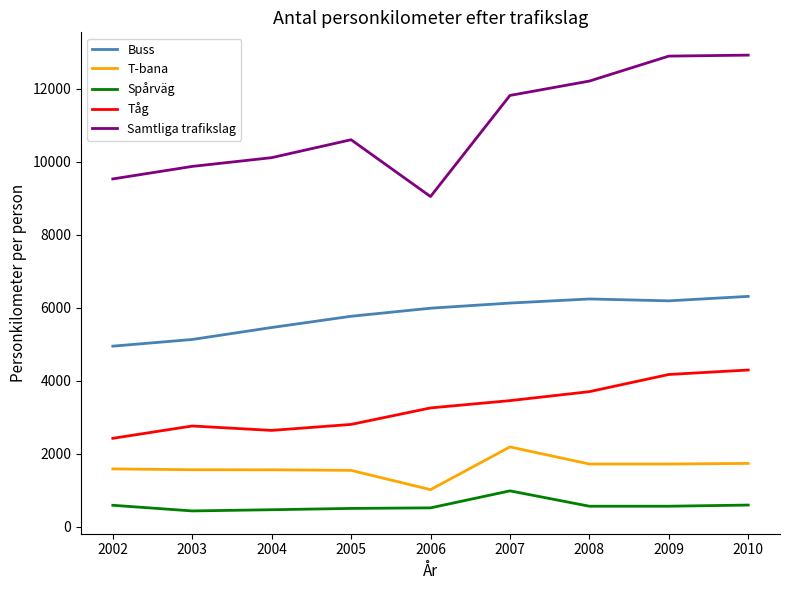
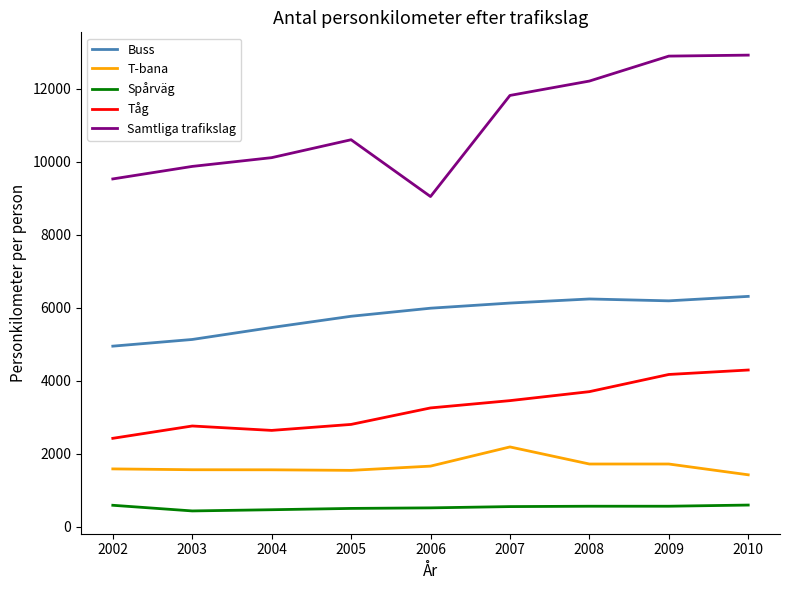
T-bana, 2006: 1000 -> 1700
Spårväg, 2007: 1000 -> 500
T-bana, 2010: 1700 -> 1400
